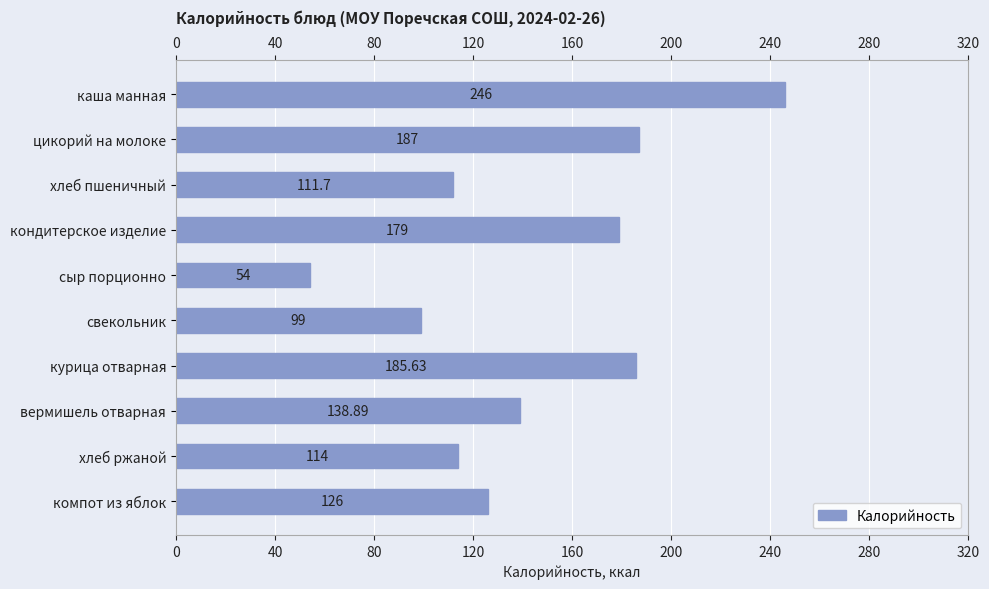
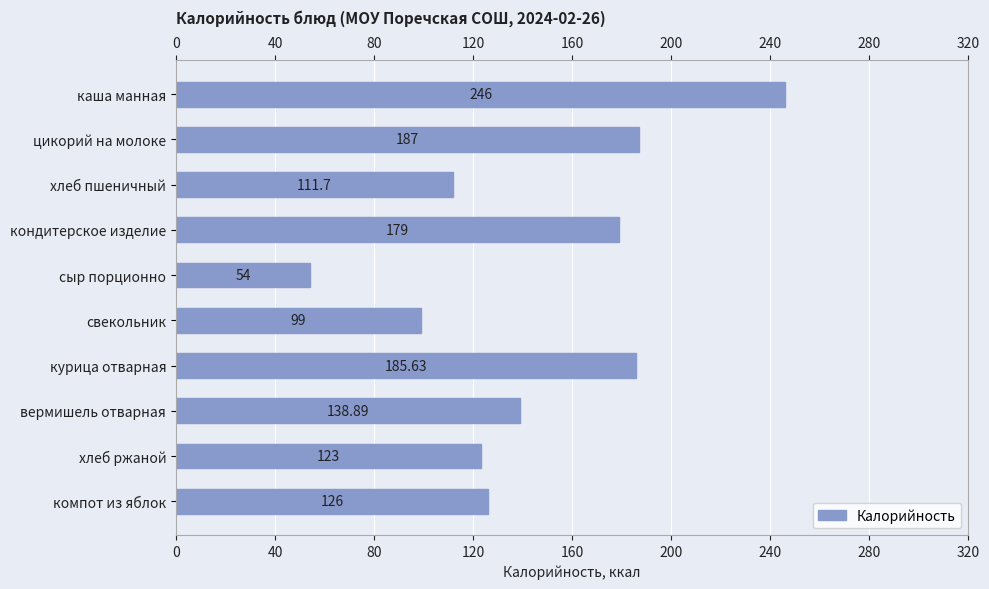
хлеб ржаной: 114 -> 123
